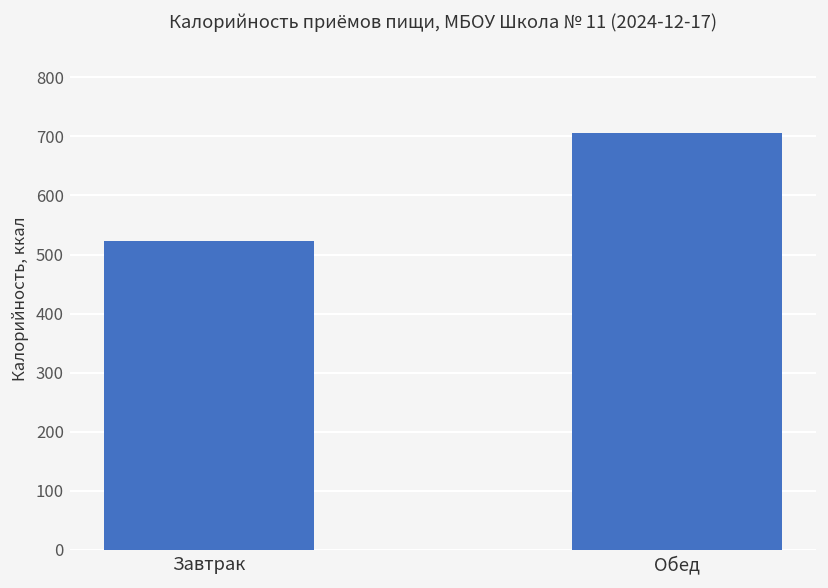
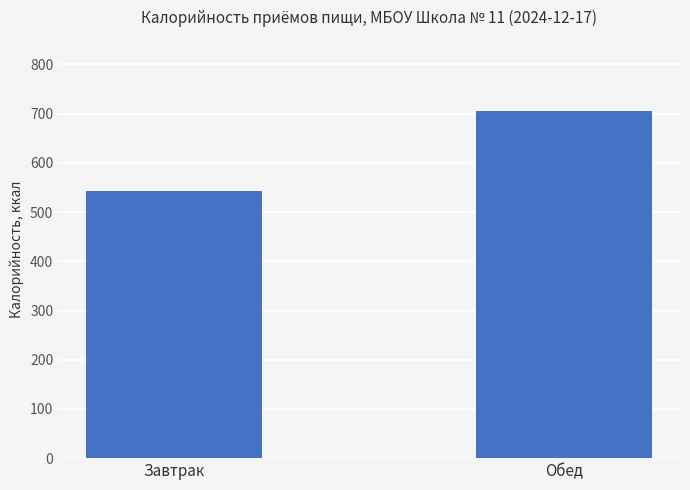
Завтрак: 520 -> 540
